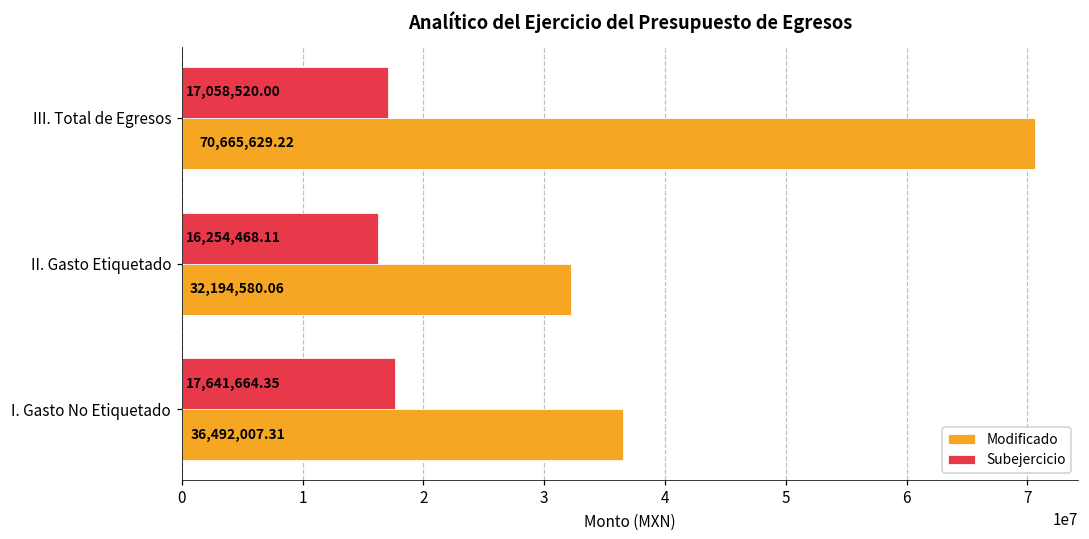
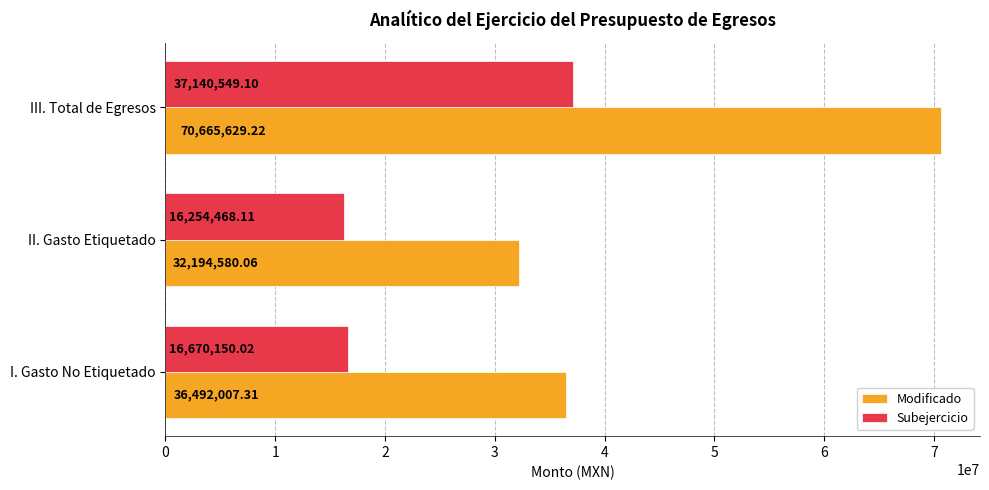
Subejercicio, III. Total de Egresos: 17,058,520.00 -> 37,140,549.10
Subejercicio, I. Gasto No Etiquetado: 17,641,664.35 -> 16,670,150.02
